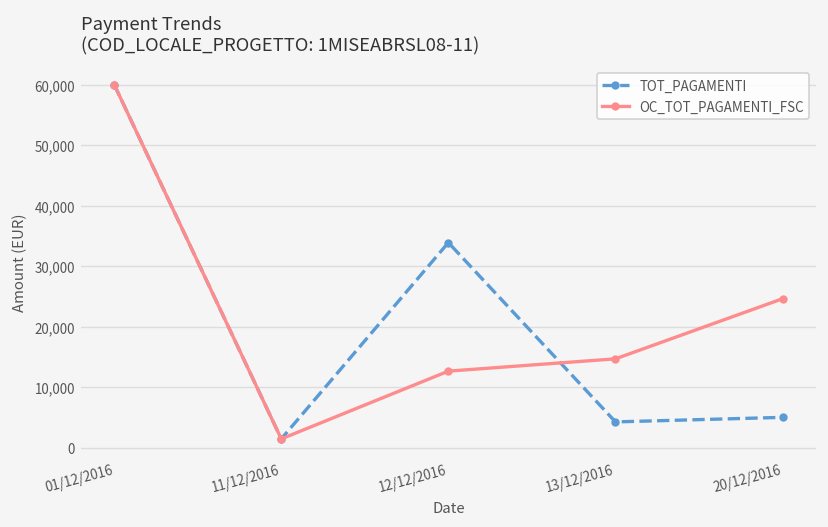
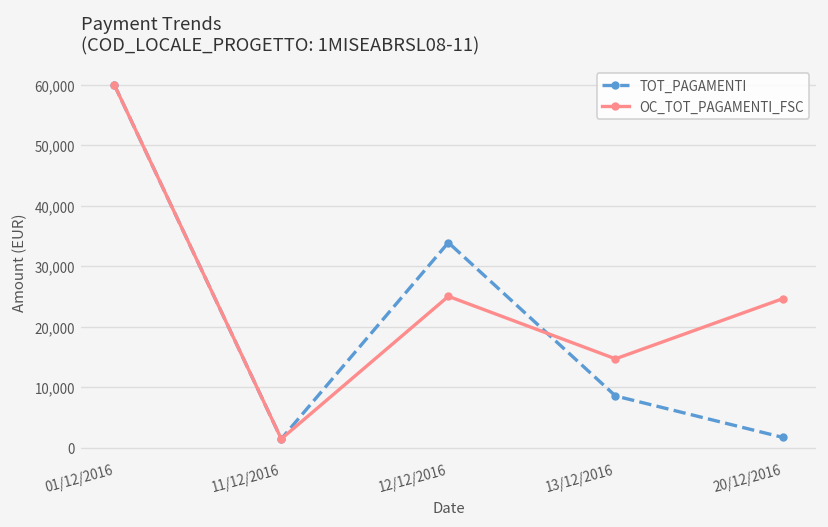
OC_TOT_PAGAMENTI_FSC, 12/12/2016: 13,000 -> 25,000
TOT_PAGAMENTI, 13/12/2016: 4,000 -> 9,000
TOT_PAGAMENTI, 20/12/2016: 5,000 -> 2,000
